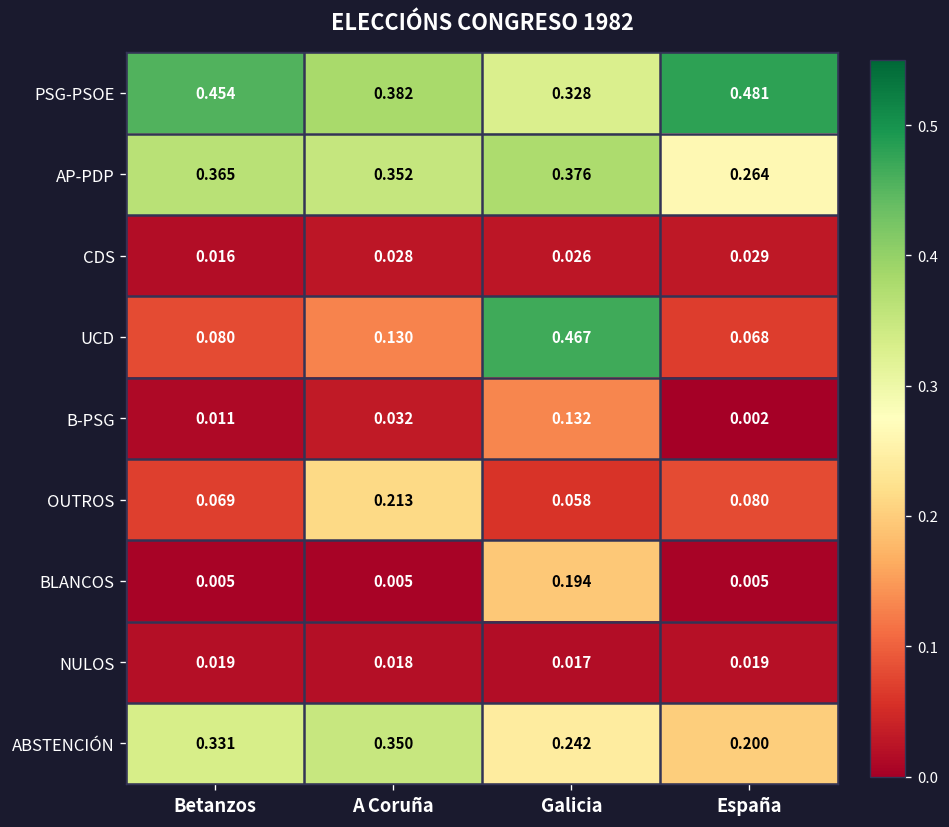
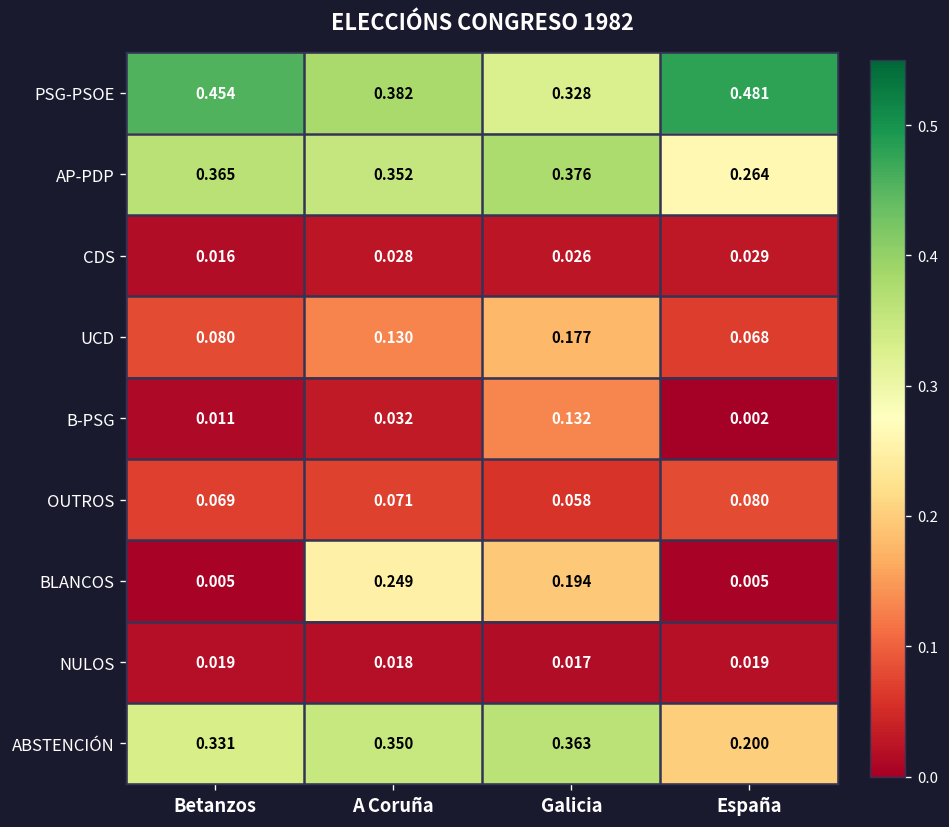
UCD, Galicia: 0.467 -> 0.177
OUTROS, A Coruña: 0.213 -> 0.071
BLANCOS, A Coruña: 0.005 -> 0.249
ABSTENCIÓN, Galicia: 0.242 -> 0.363
